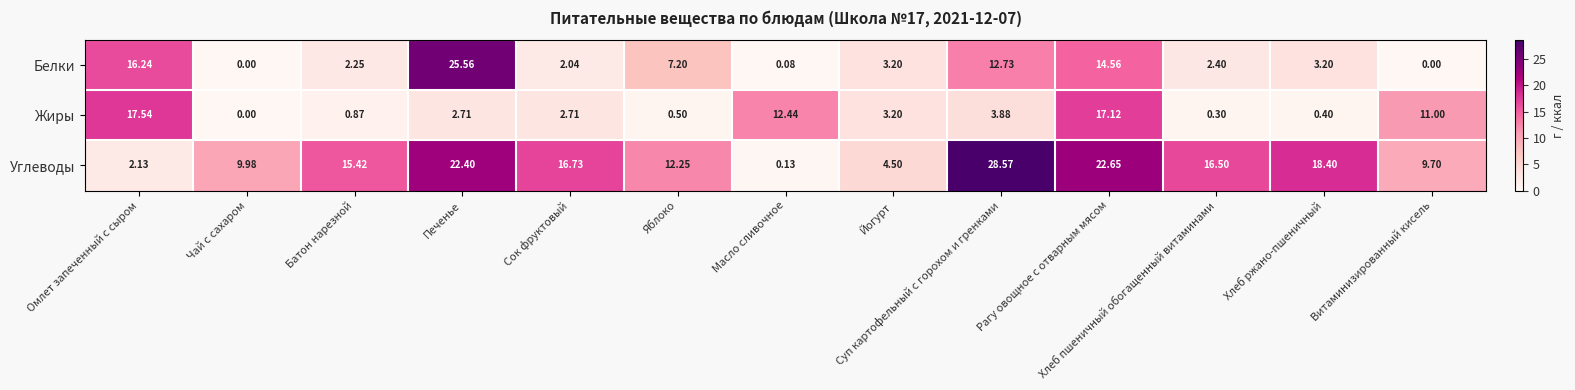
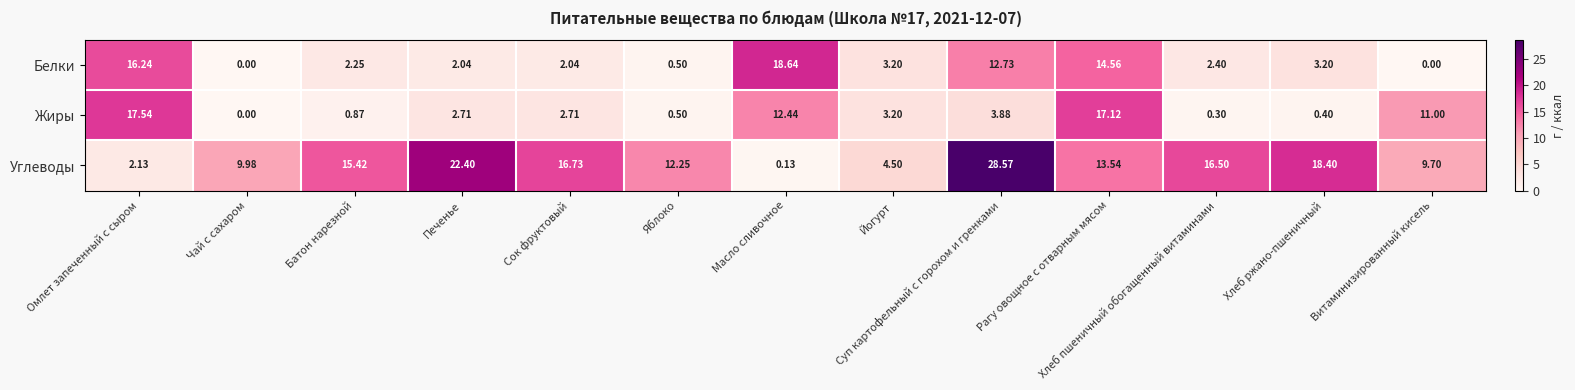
Белки, Печенье: 25.56 -> 2.04
Белки, Яблоко: 7.20 -> 0.50
Белки, Масло сливочное: 0.08 -> 18.64
Углеводы, Рагу овощное с отварным мясом: 22.65 -> 13.54
